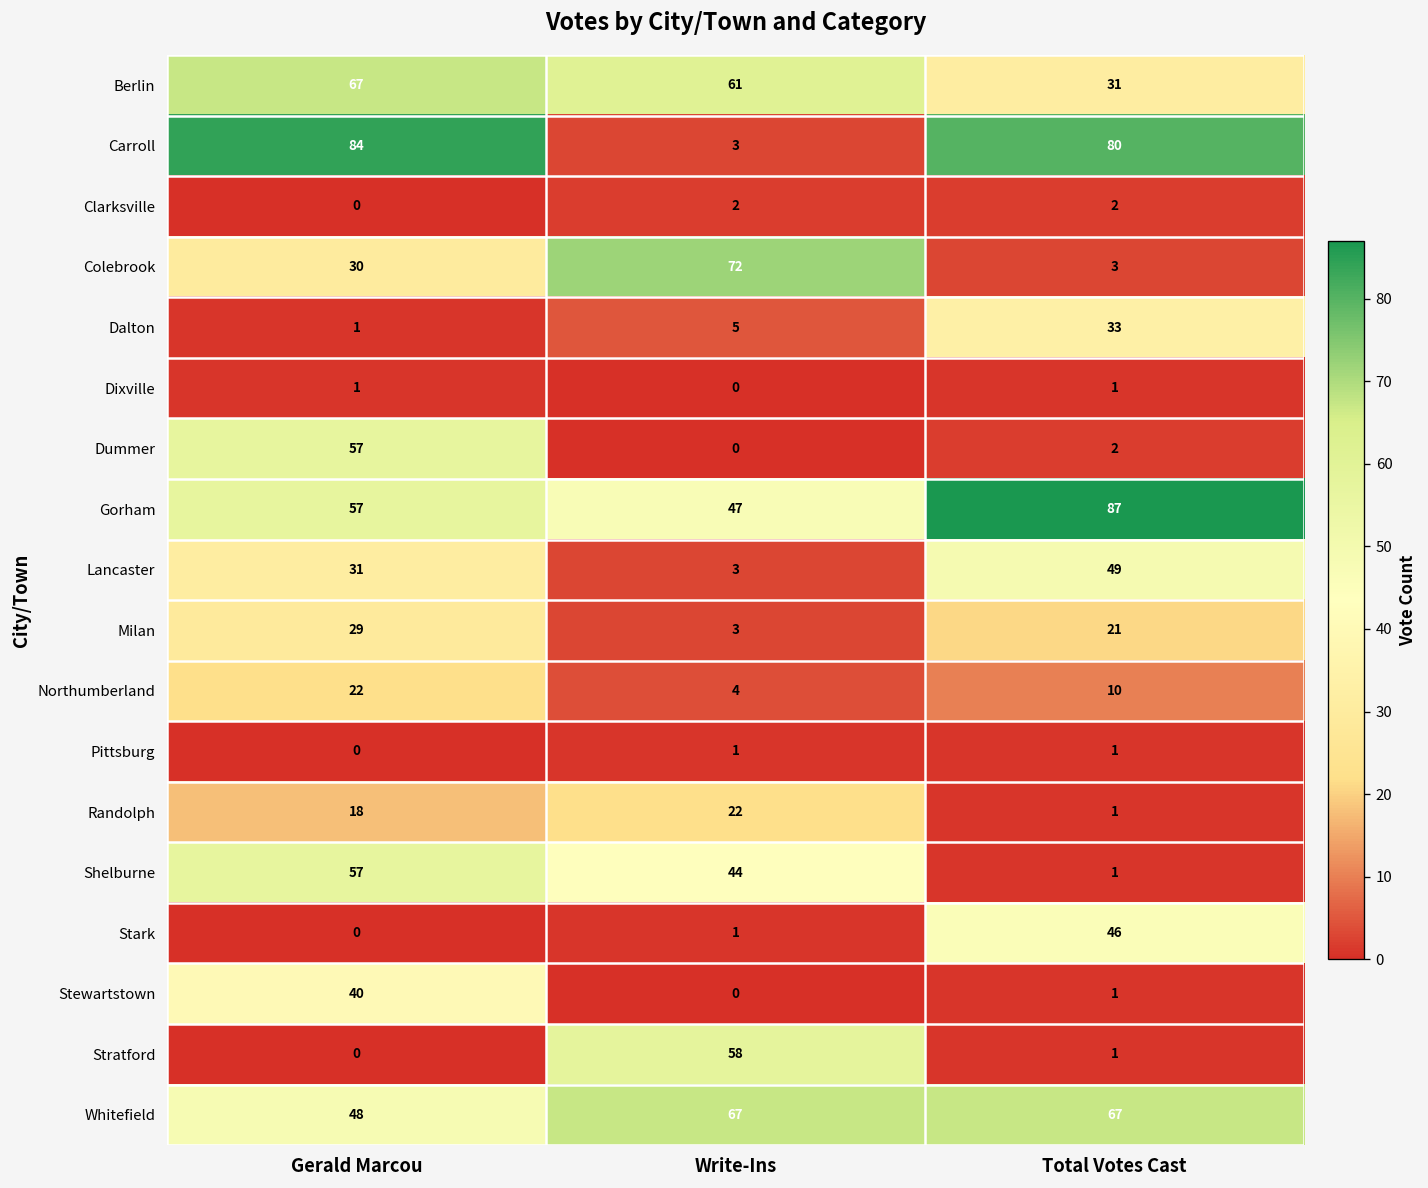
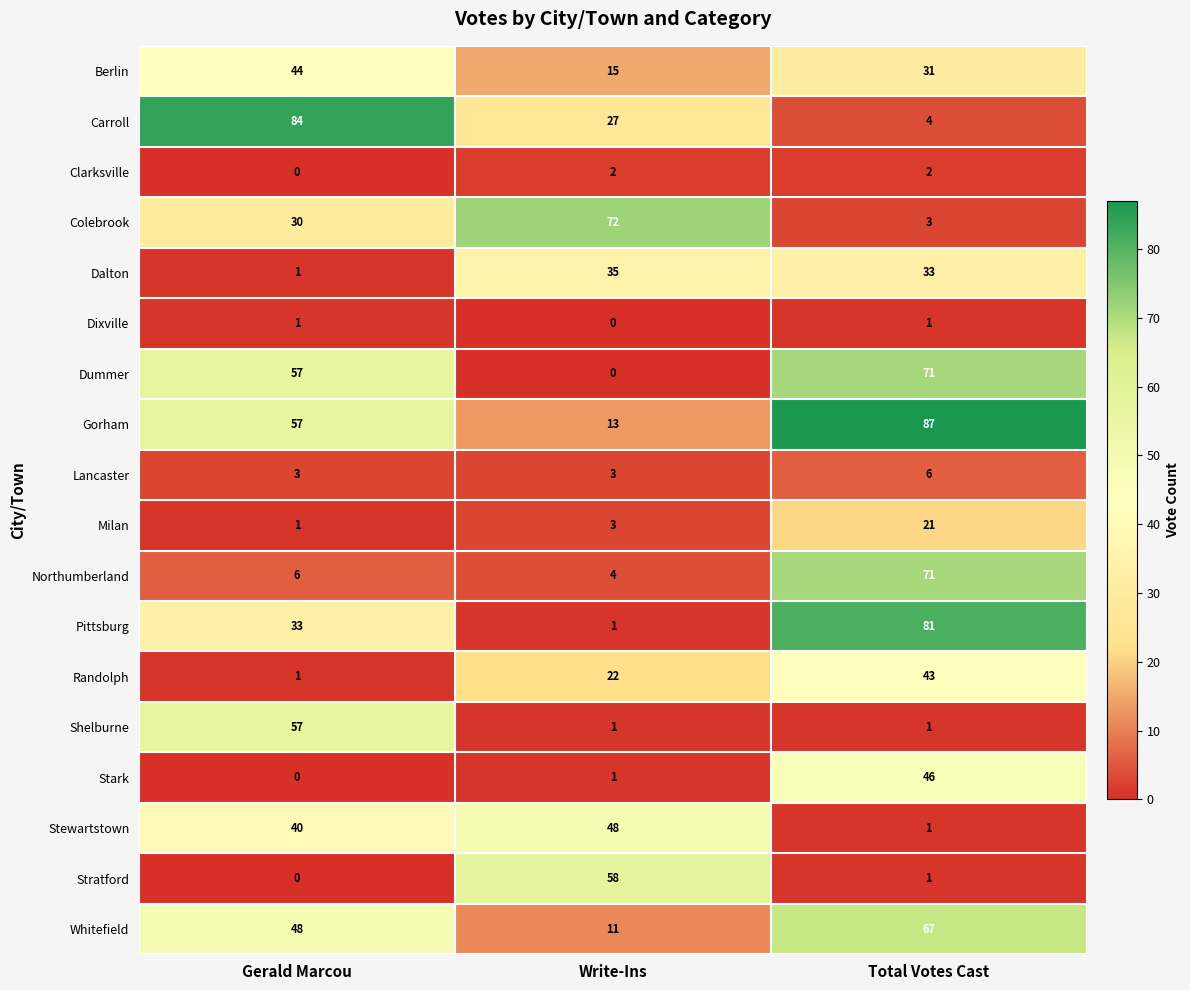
Berlin, Gerald Marcou: 67 -> 44
Berlin, Write-Ins: 61 -> 15
Carroll, Write-Ins: 3 -> 27
Carroll, Total Votes Cast: 80 -> 4
Dalton, Write-Ins: 5 -> 35
Dummer, Total Votes Cast: 2 -> 71
Gorham, Write-Ins: 47 -> 13
Lancaster, Gerald Marcou: 31 -> 3
Lancaster, Total Votes Cast: 49 -> 6
Milan, Gerald Marcou: 29 -> 1
Northumberland, Gerald Marcou: 22 -> 6
Northumberland, Total Votes Cast: 10 -> 71
Pittsburg, Gerald Marcou: 0 -> 33
Pittsburg, Total Votes Cast: 1 -> 81
Randolph, Gerald Marcou: 18 -> 1
Randolph, Total Votes Cast: 1 -> 43
Shelburne, Write-Ins: 44 -> 1
Stewartstown, Write-Ins: 0 -> 48
Whitefield, Write-Ins: 67 -> 11
